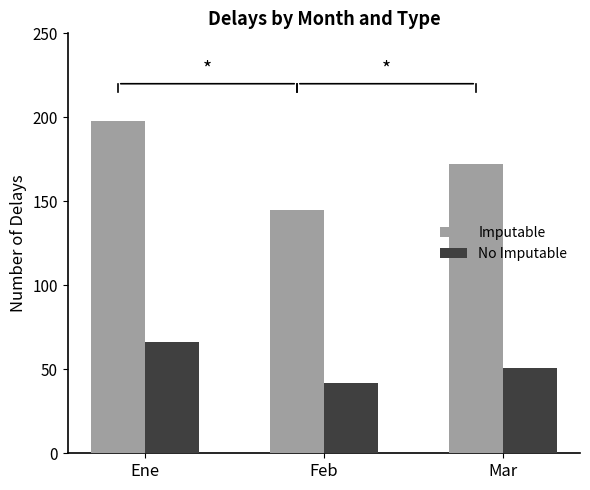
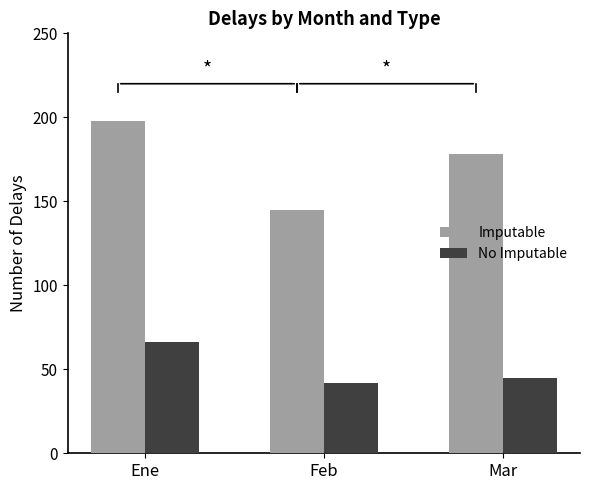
Imputable, Mar: 172 -> 178
No Imputable, Mar: 51 -> 45
